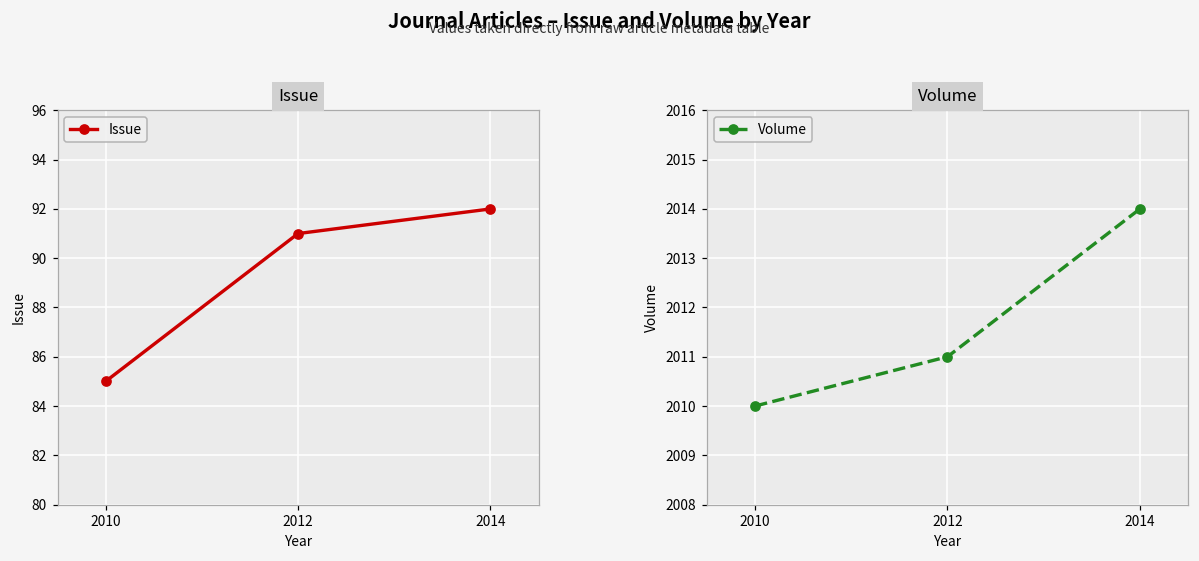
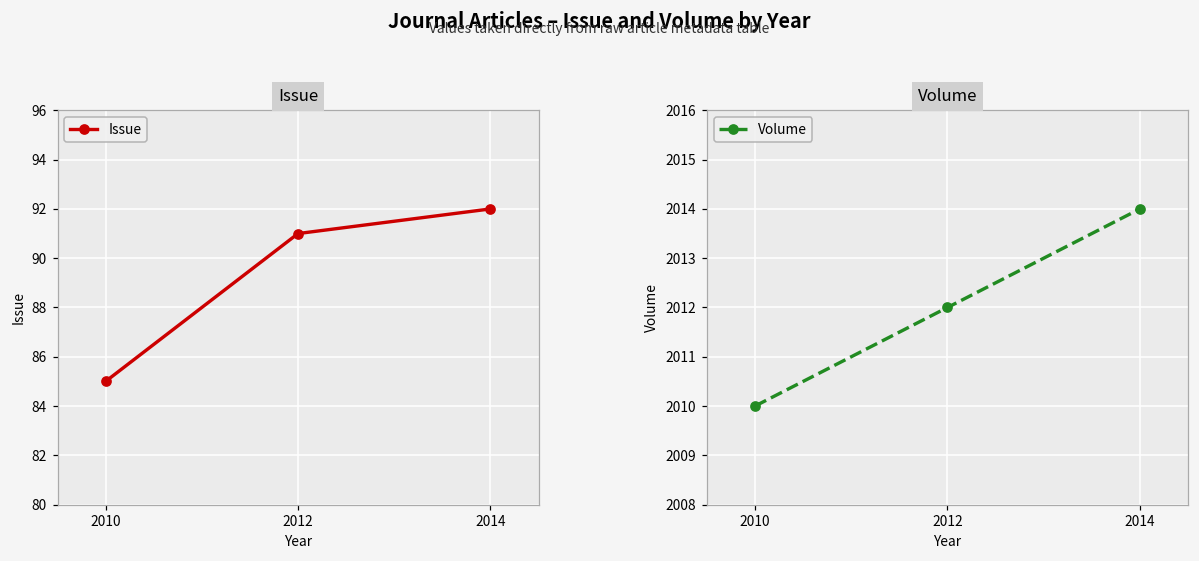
Volume, 2012: 2011 -> 2012
